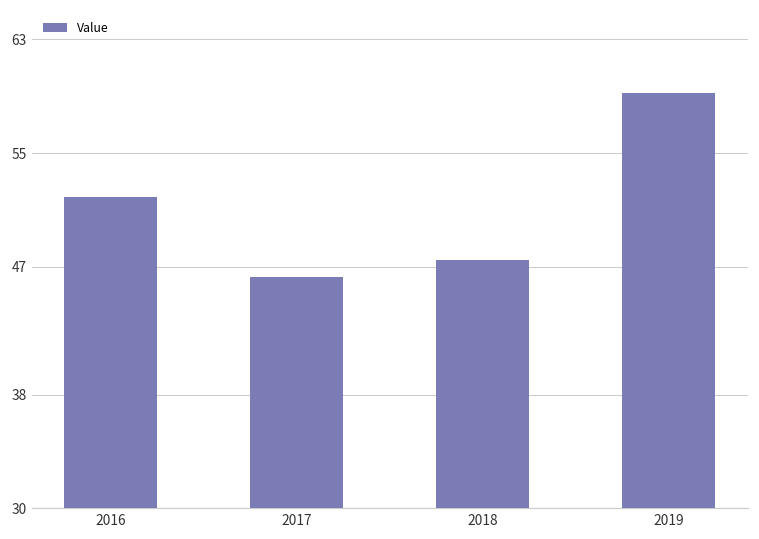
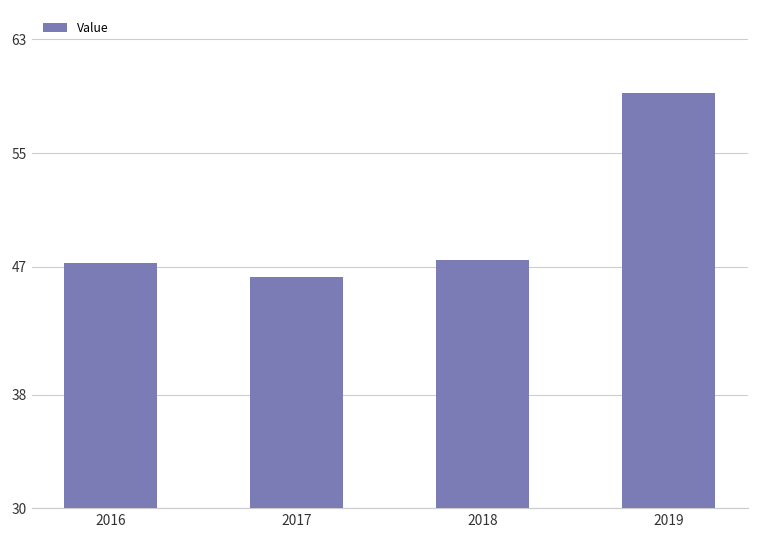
2016: 51.9 -> 47.3
